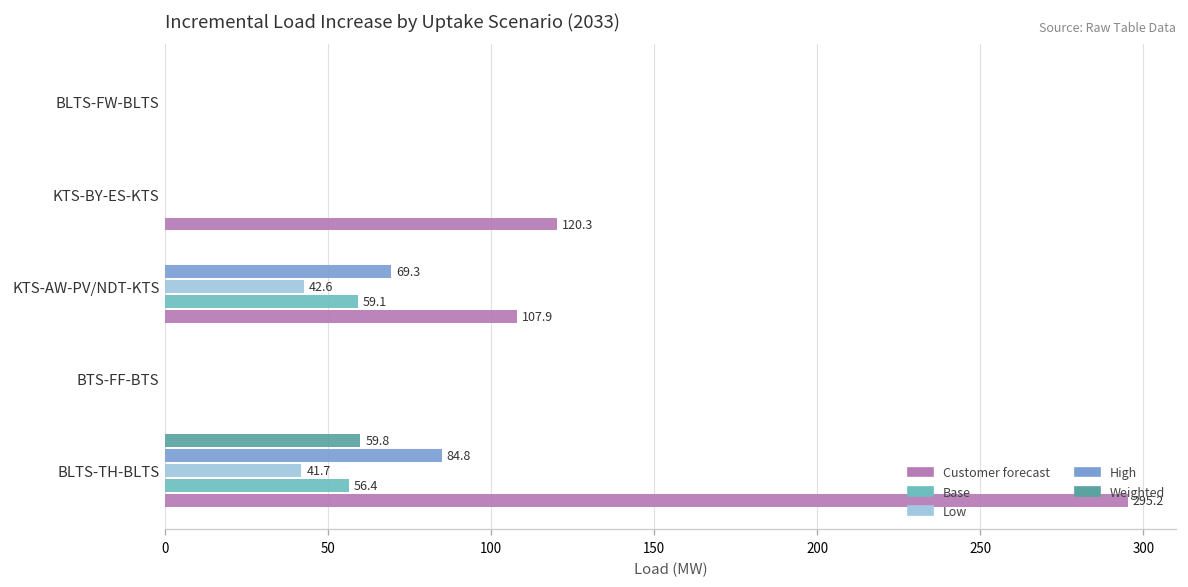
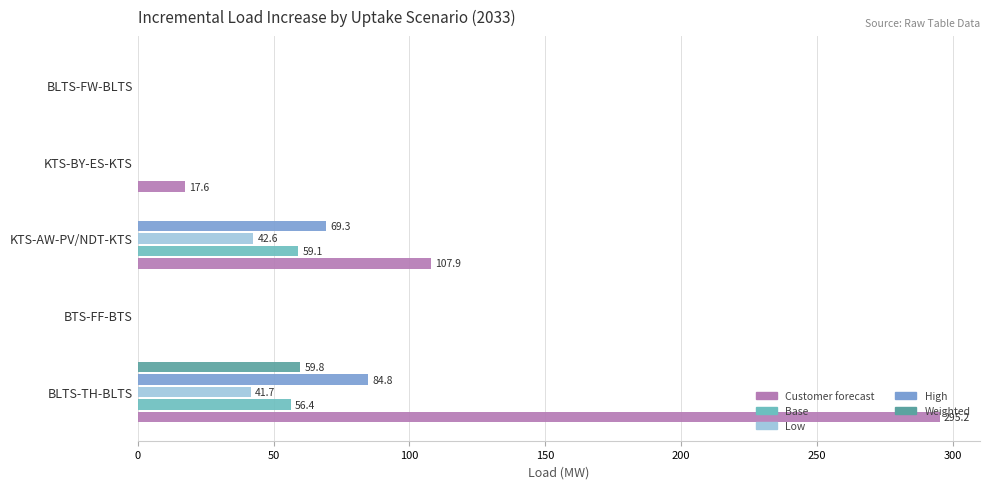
Customer forecast, KTS-BY-ES-KTS: 120.3 -> 17.6
